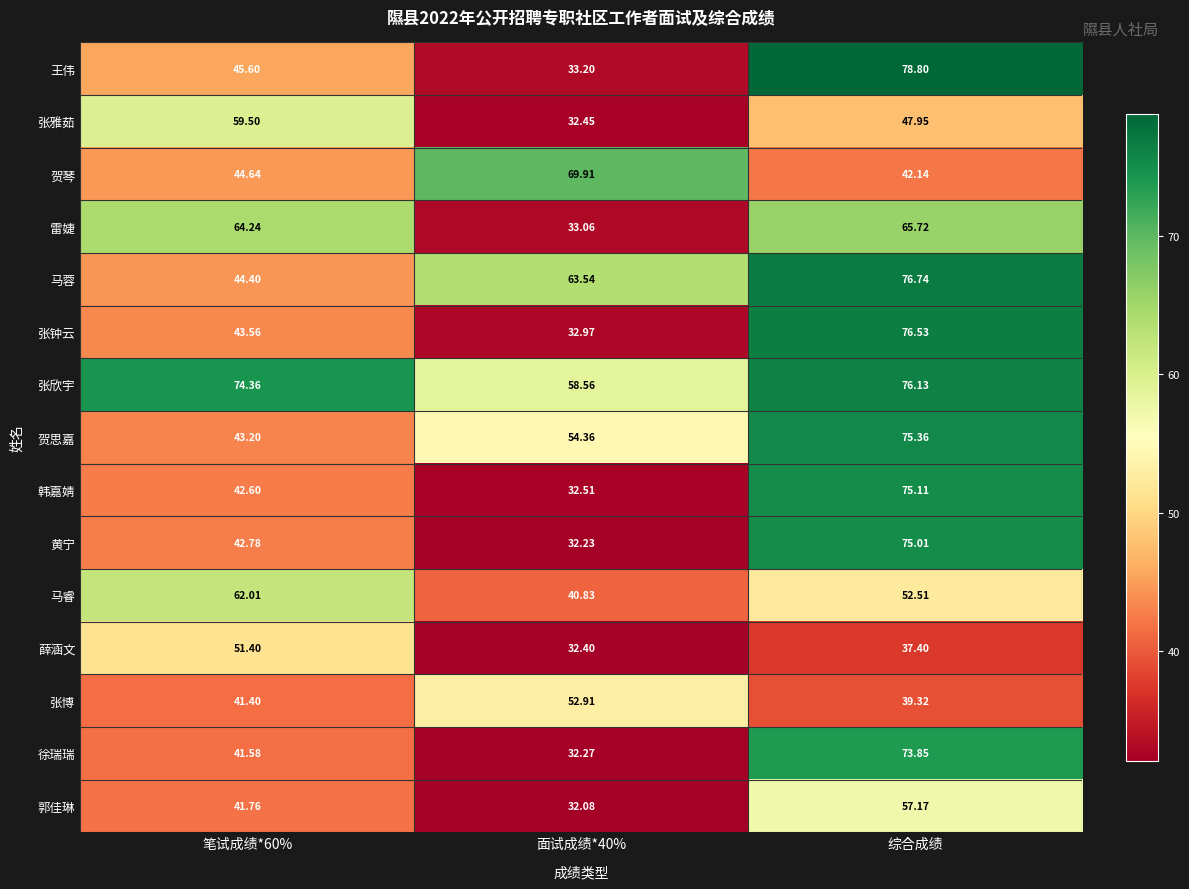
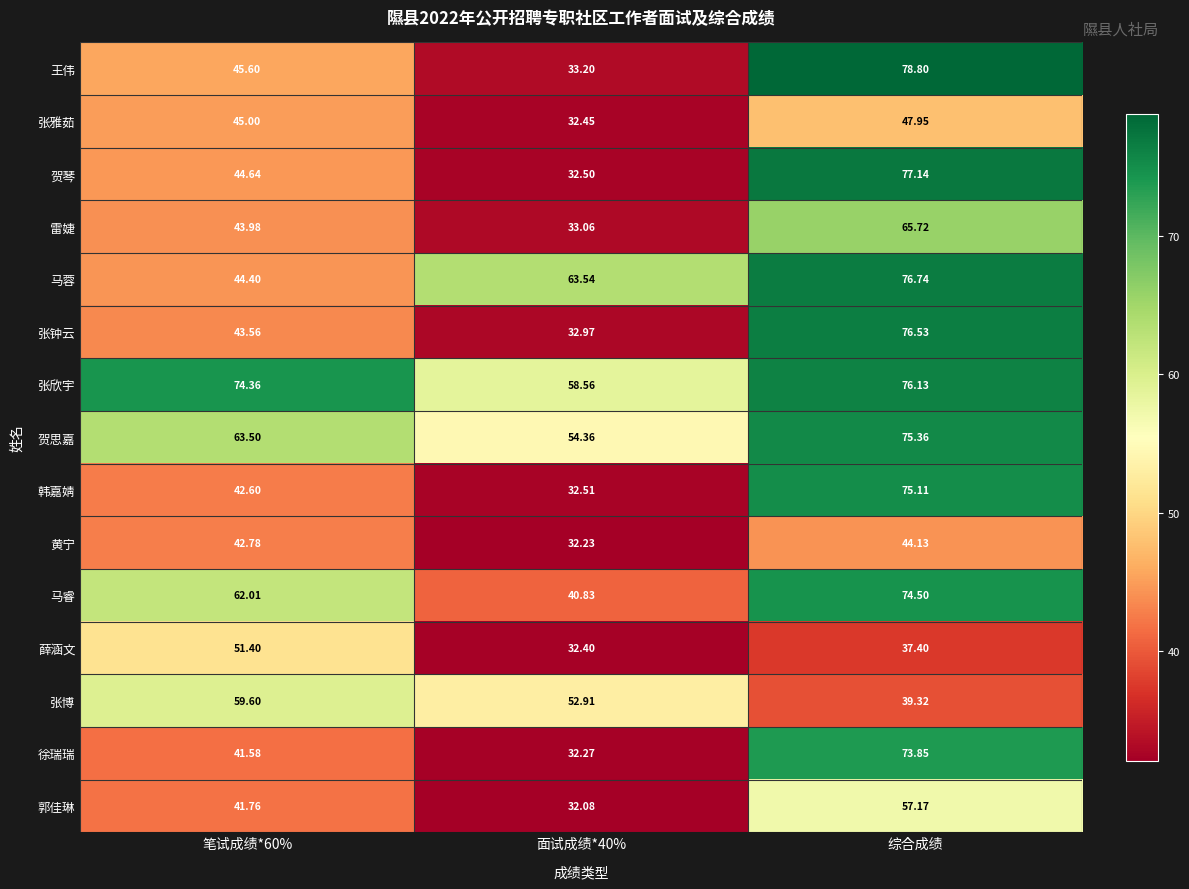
张雅茹, 笔试成绩*60%: 59.50 -> 45.00
贺琴, 面试成绩*40%: 69.91 -> 32.50
贺琴, 综合成绩: 42.14 -> 77.14
雷婕, 笔试成绩*60%: 64.24 -> 43.98
贺思嘉, 笔试成绩*60%: 43.20 -> 63.50
黄宁, 综合成绩: 75.01 -> 44.13
马睿, 综合成绩: 52.51 -> 74.50
张博, 笔试成绩*60%: 41.40 -> 59.60
